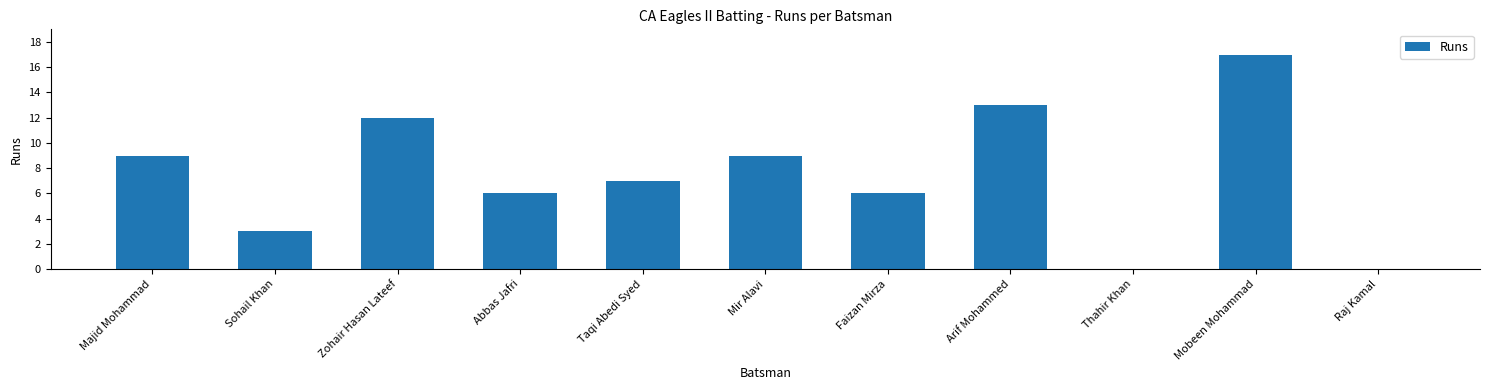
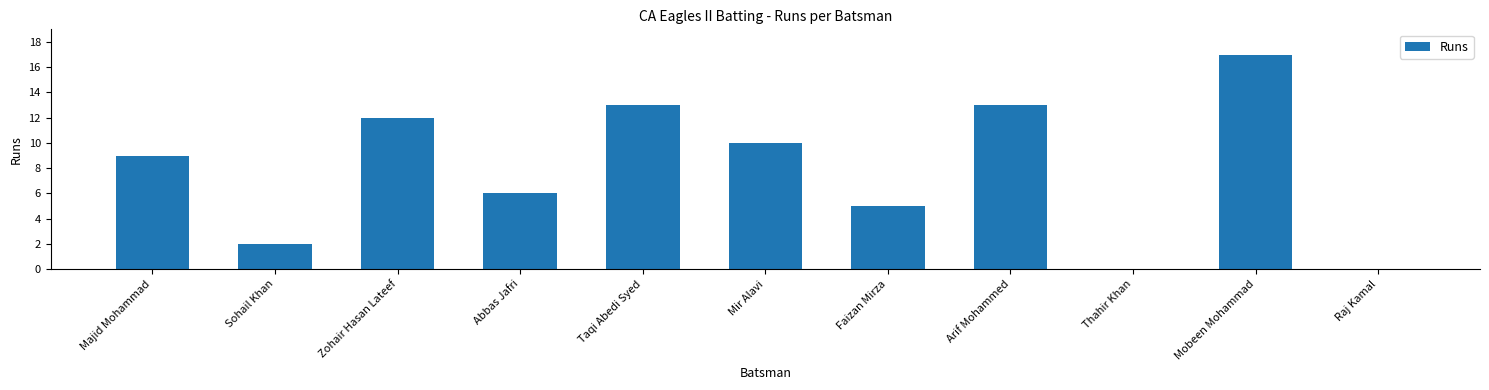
Sohail Khan: 3 -> 2
Taqi Abedi Syed: 7 -> 13
Mir Alavi: 9 -> 10
Faizan Mirza: 6 -> 5
